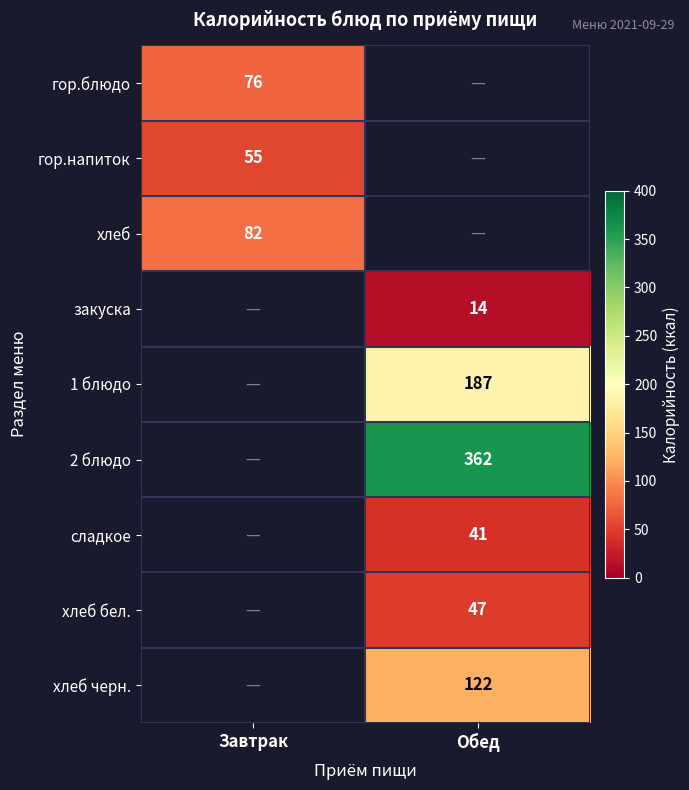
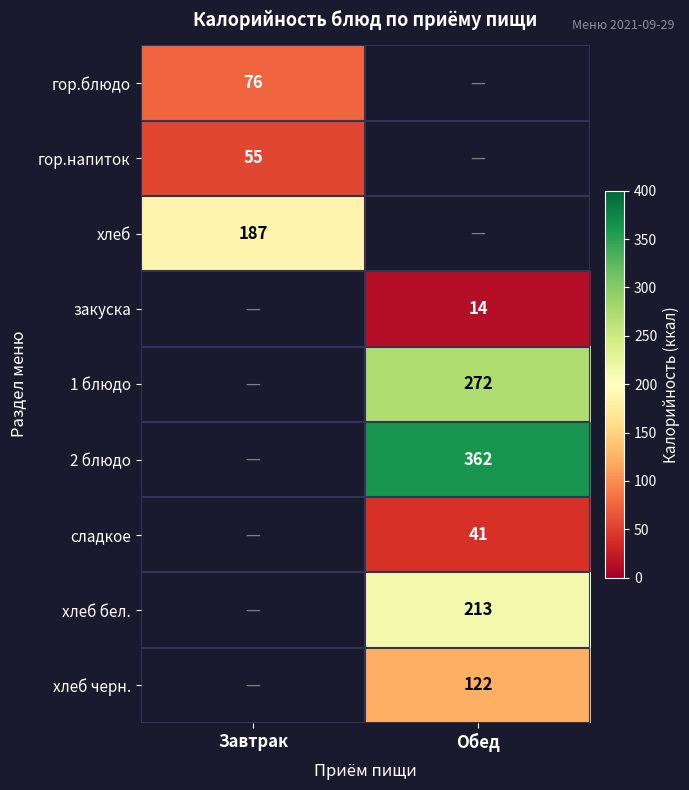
хлеб, Завтрак: 82 -> 187
1 блюдо, Обед: 187 -> 272
хлеб бел., Обед: 47 -> 213
